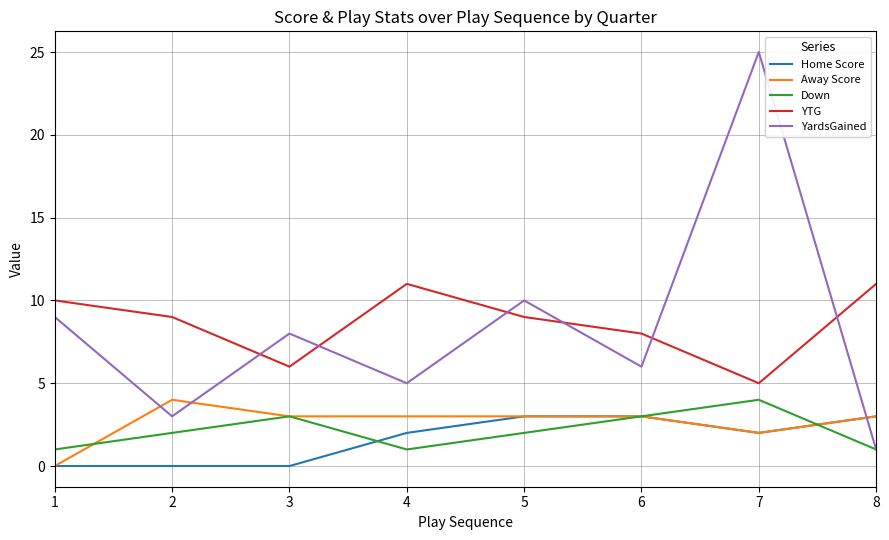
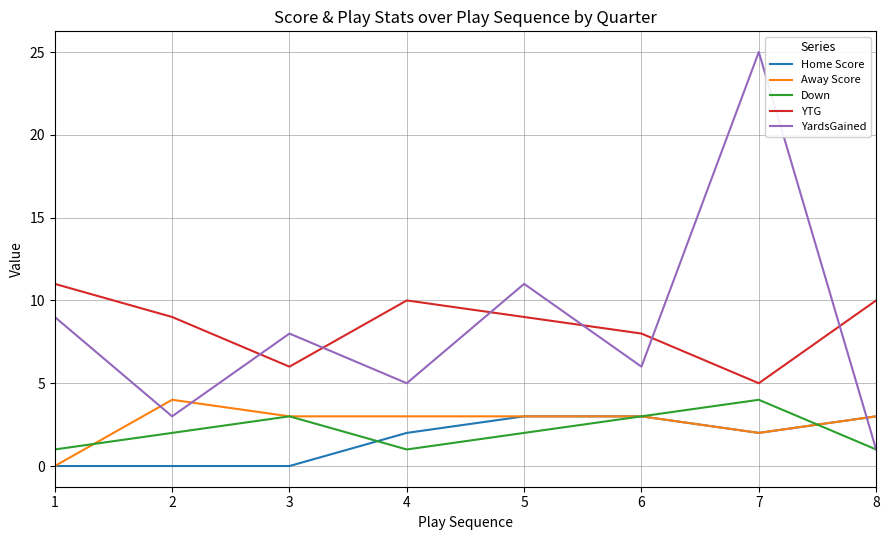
YTG, 1: 10 -> 11
YTG, 4: 11 -> 10
YardsGained, 5: 10 -> 11
YTG, 8: 11 -> 10
